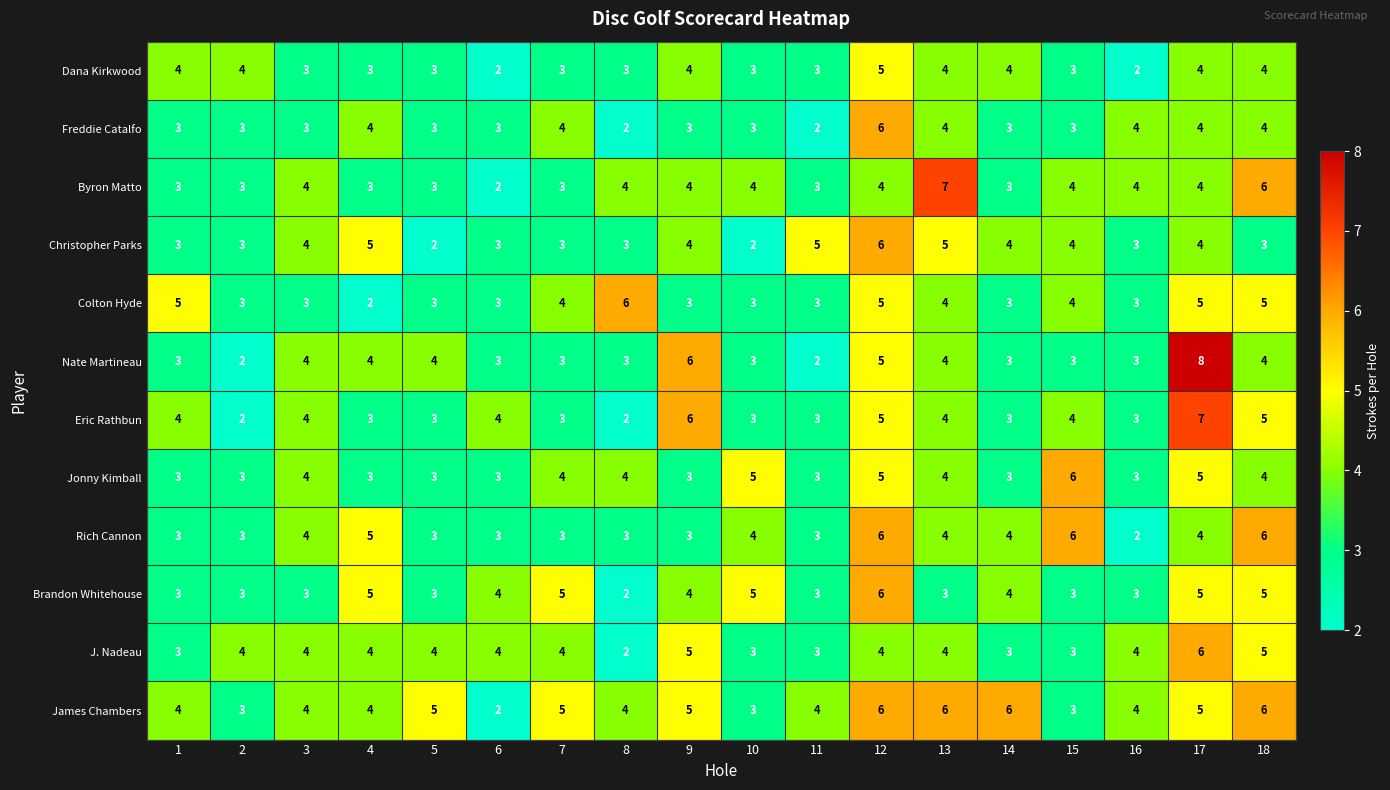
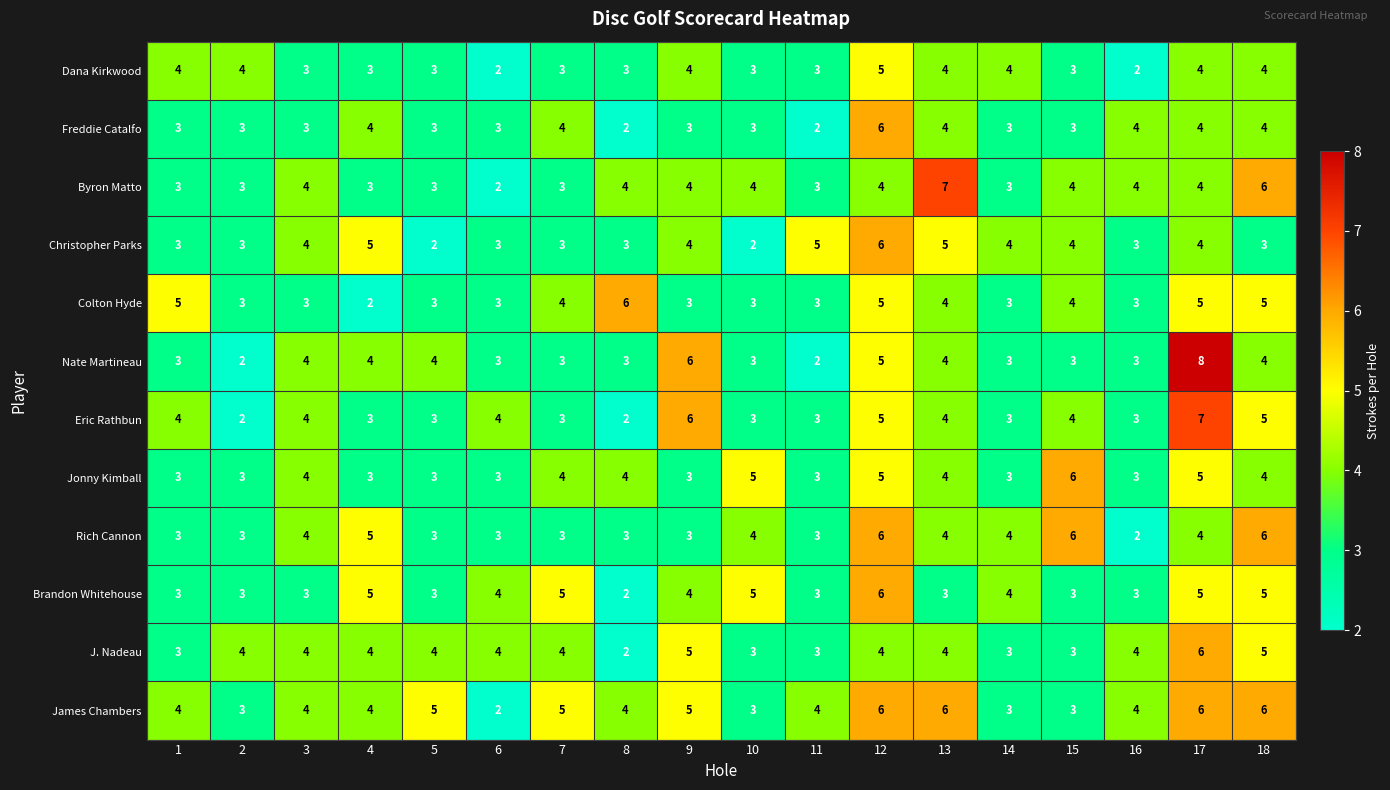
James Chambers, 14: 6 -> 3
James Chambers, 17: 5 -> 6
